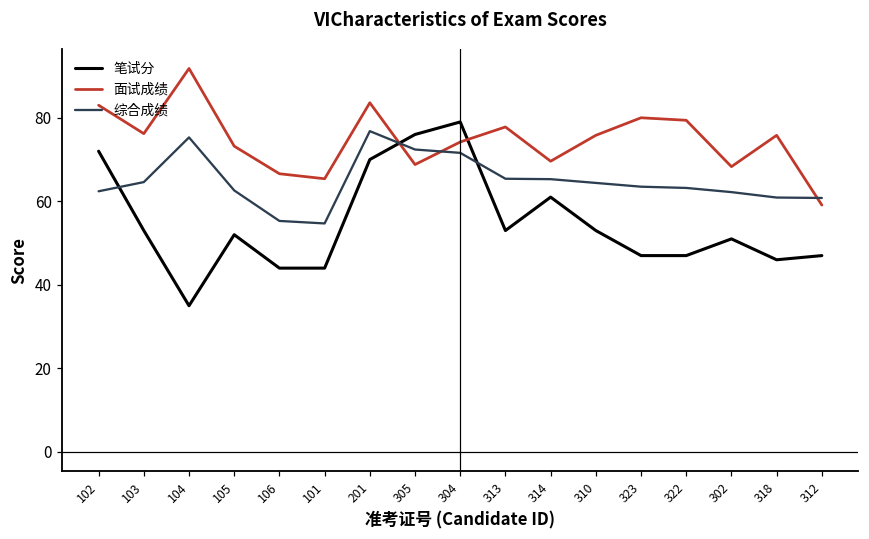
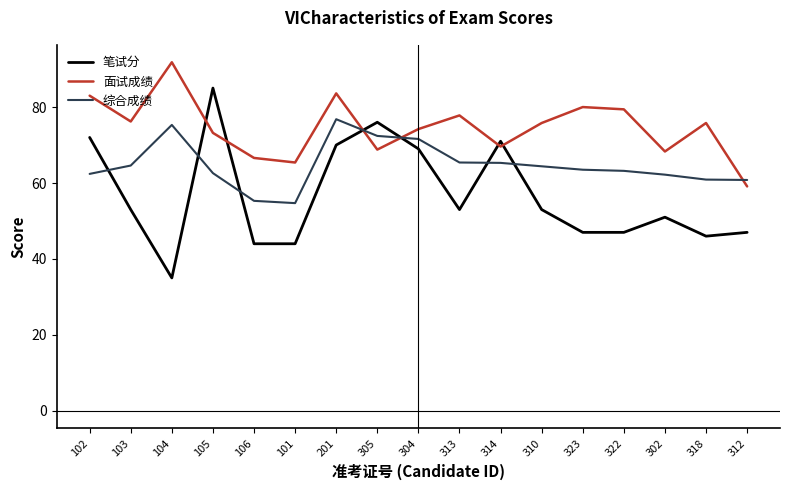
笔试分, 105: 52 -> 85
笔试分, 304: 79 -> 69
笔试分, 314: 61 -> 71
